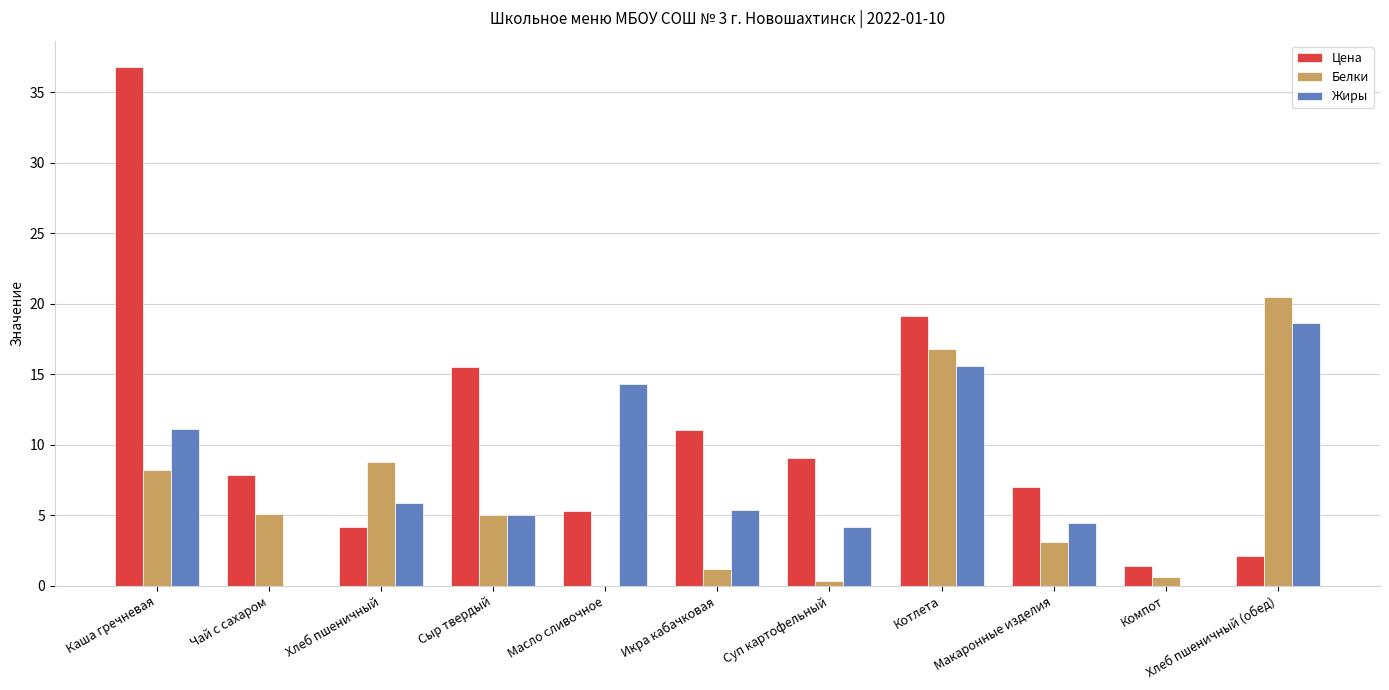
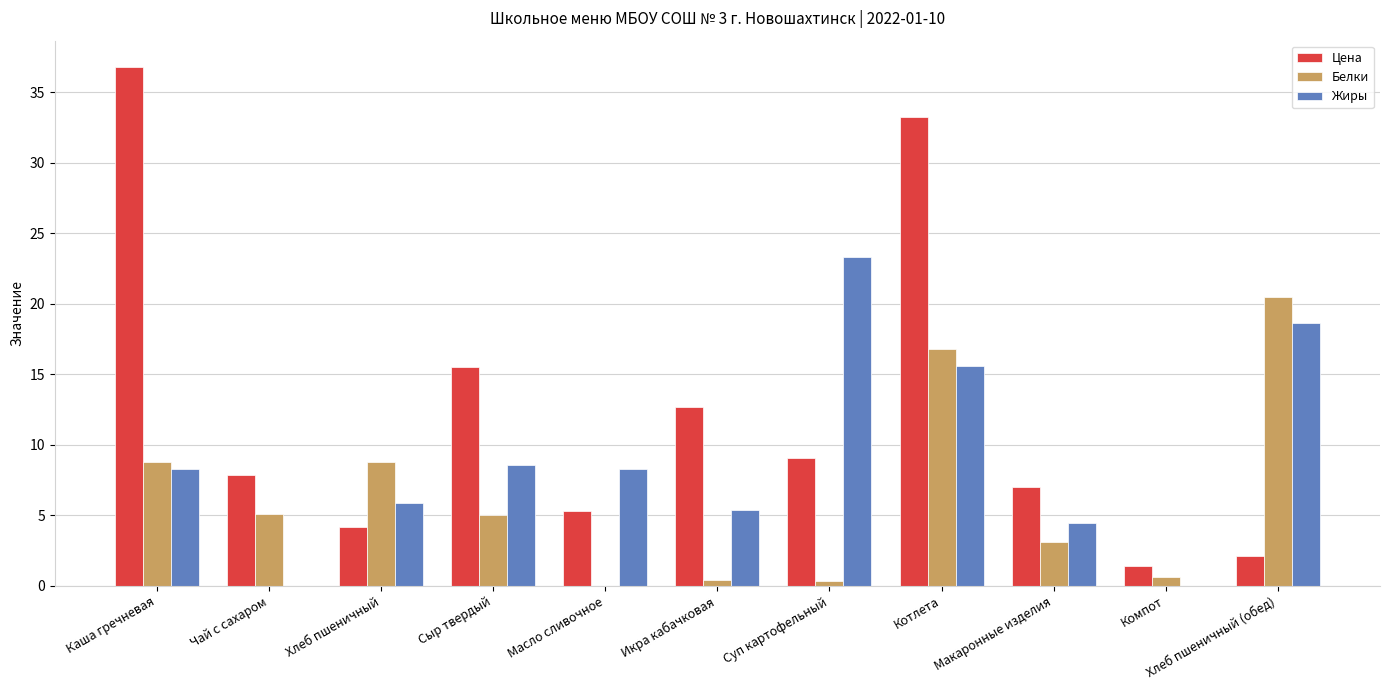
Белки, Каша гречневая: 8.2 -> 8.8
Жиры, Каша гречневая: 11.1 -> 8.3
Жиры, Сыр твердый: 5.0 -> 8.6
Жиры, Масло сливочное: 14.3 -> 8.3
Цена, Икра кабачковая: 11.1 -> 12.7
Белки, Икра кабачковая: 1.2 -> 0.4
Жиры, Суп картофельный: 4.2 -> 23.3
Цена, Котлета: 19.2 -> 33.2
